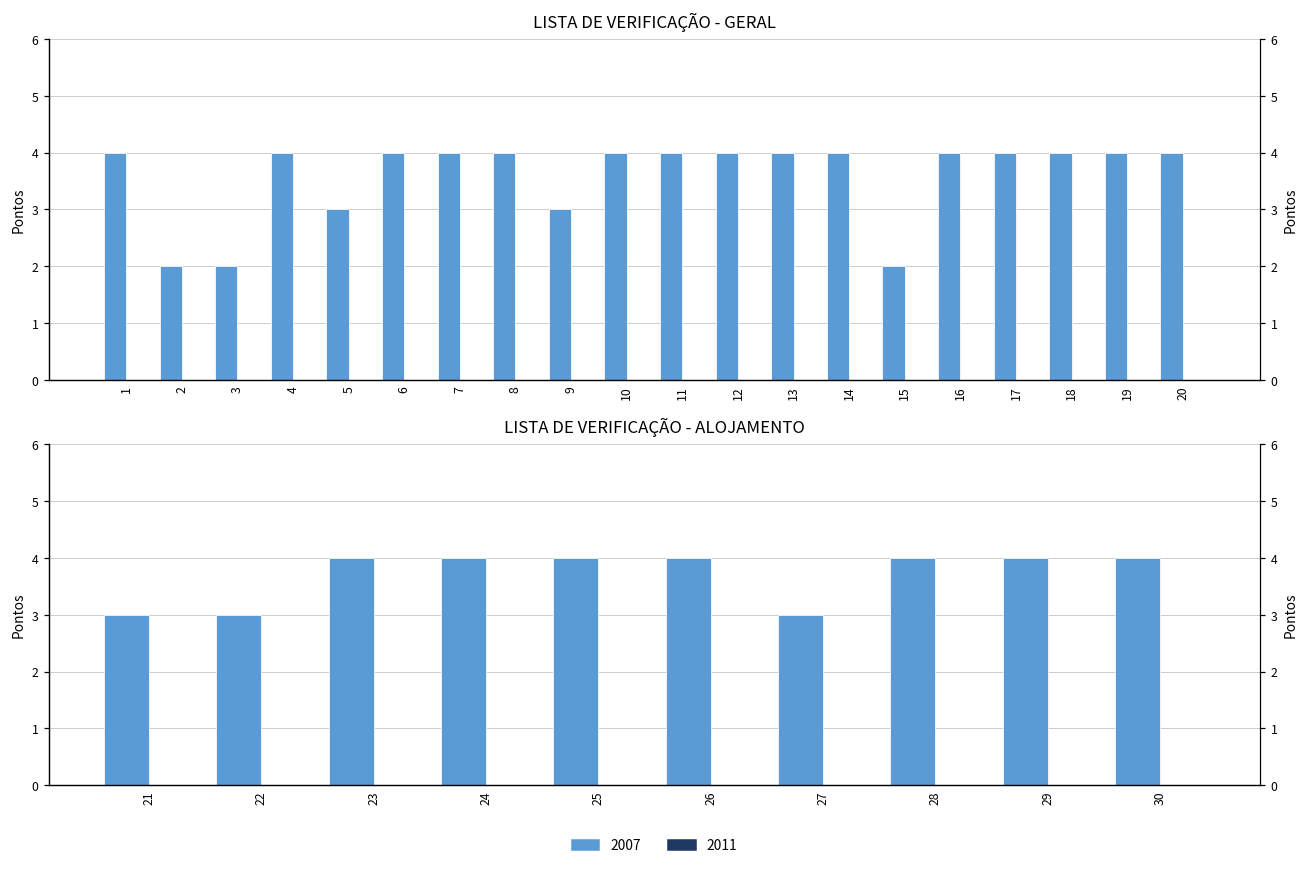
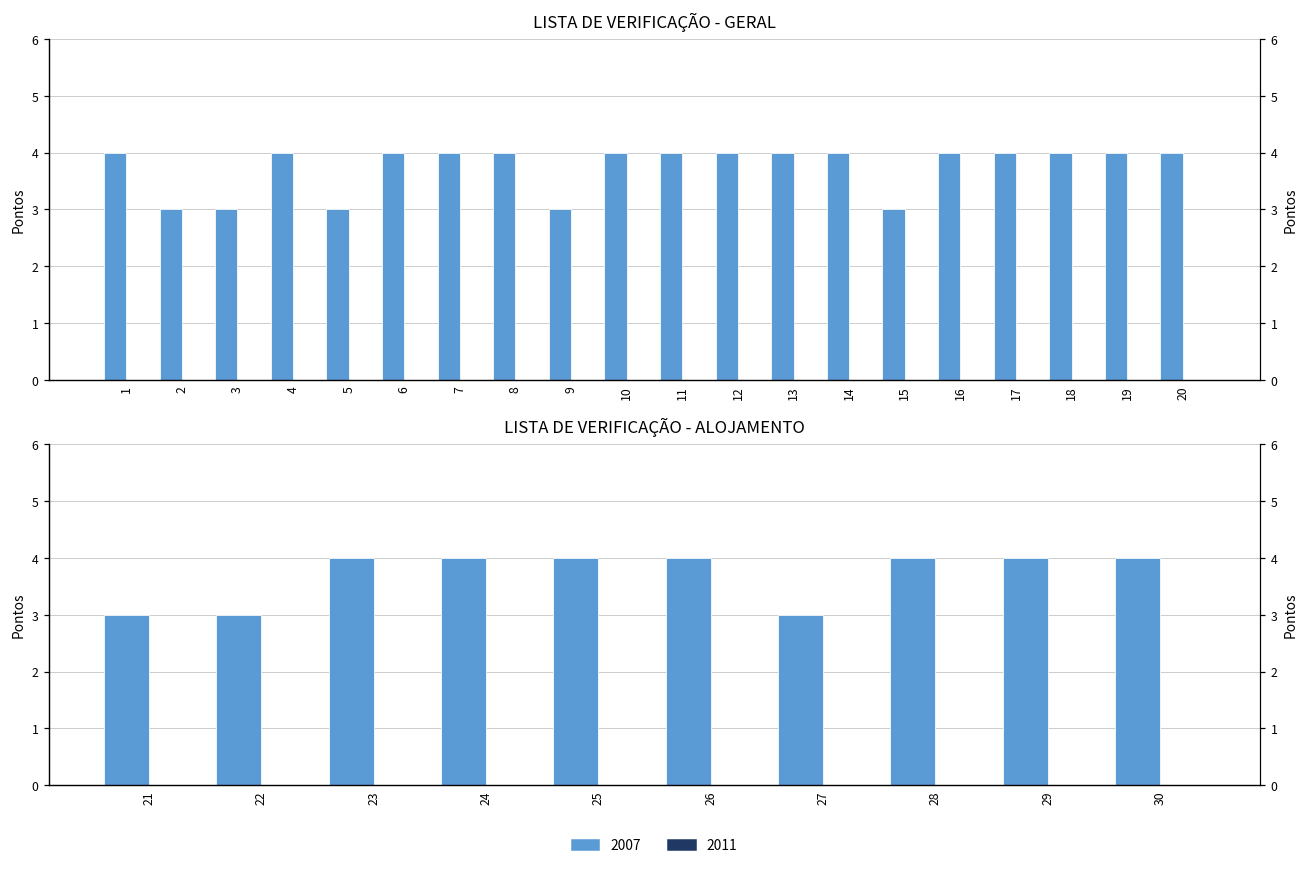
LISTA DE VERIFICAÇÃO - GERAL, 2007, 2: 2 -> 3
LISTA DE VERIFICAÇÃO - GERAL, 2007, 3: 2 -> 3
LISTA DE VERIFICAÇÃO - GERAL, 2007, 15: 2 -> 3
